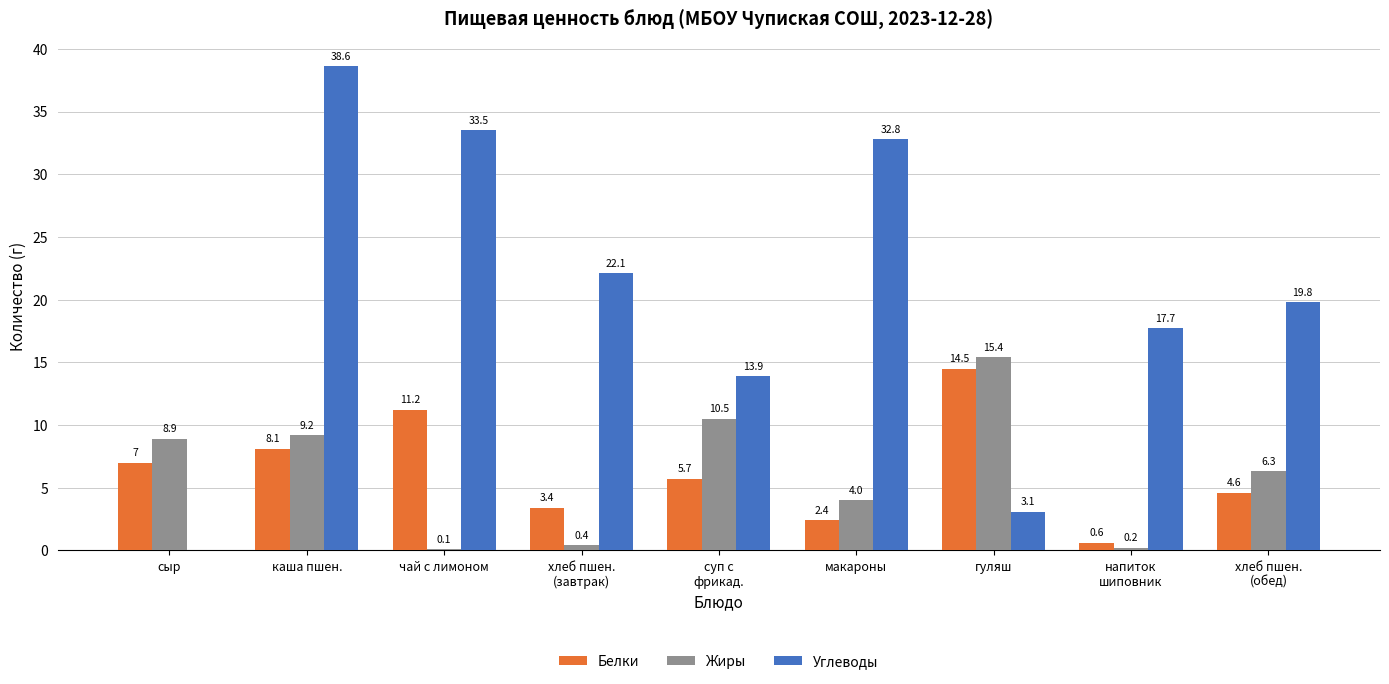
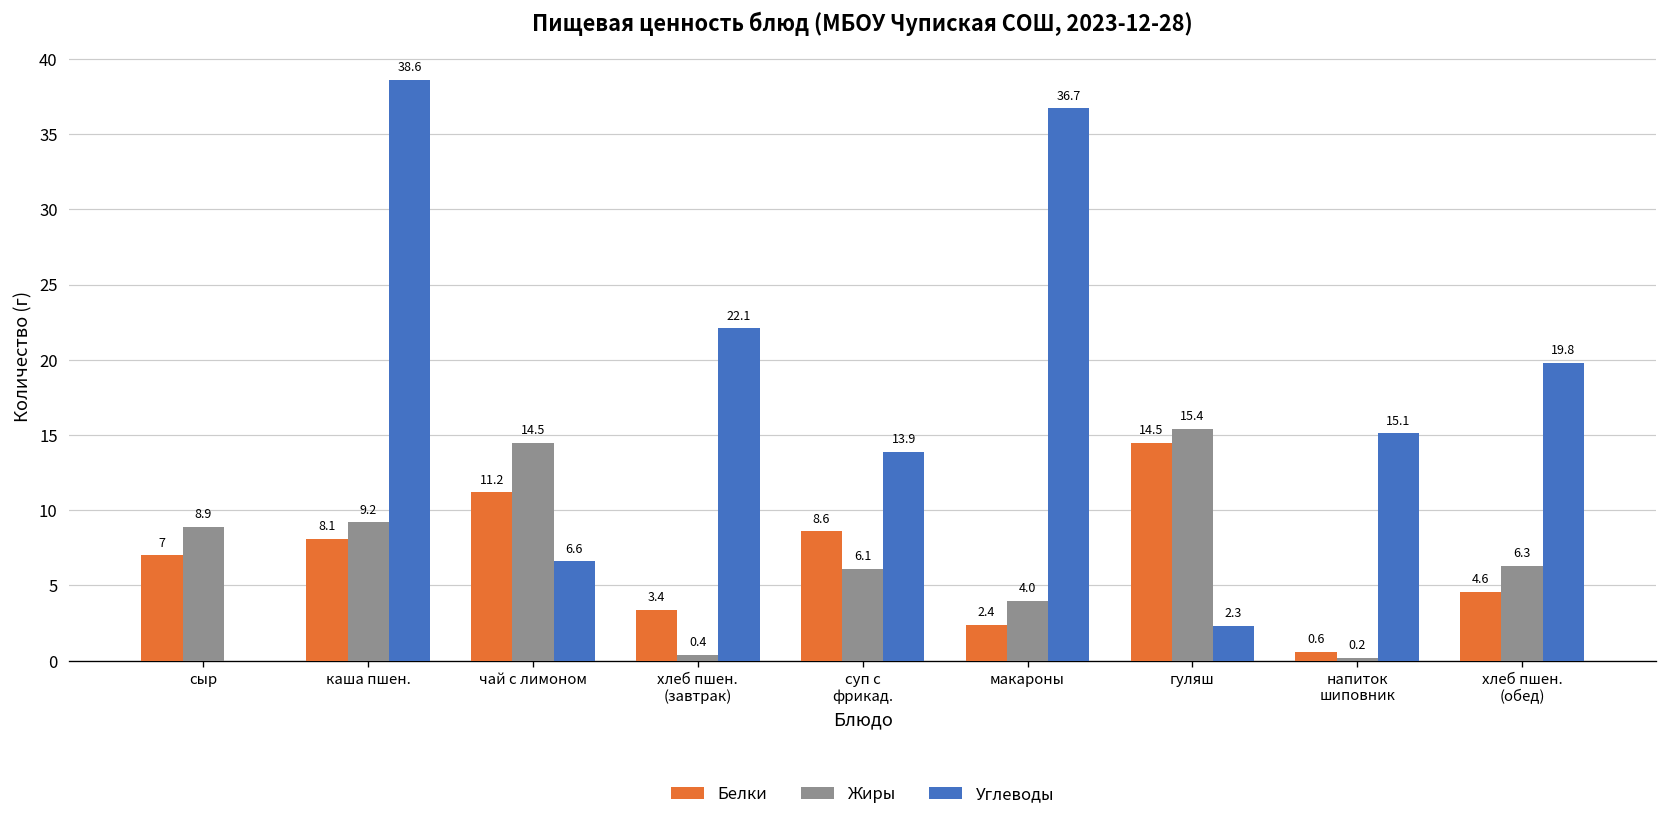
Жиры, чай с лимоном: 0.1 -> 14.5
Углеводы, чай с лимоном: 33.5 -> 6.6
Белки, суп с фрикад.: 5.7 -> 8.6
Жиры, суп с фрикад.: 10.5 -> 6.1
Углеводы, макароны: 32.8 -> 36.7
Углеводы, гуляш: 3.1 -> 2.3
Углеводы, напиток шиповник: 17.7 -> 15.1
